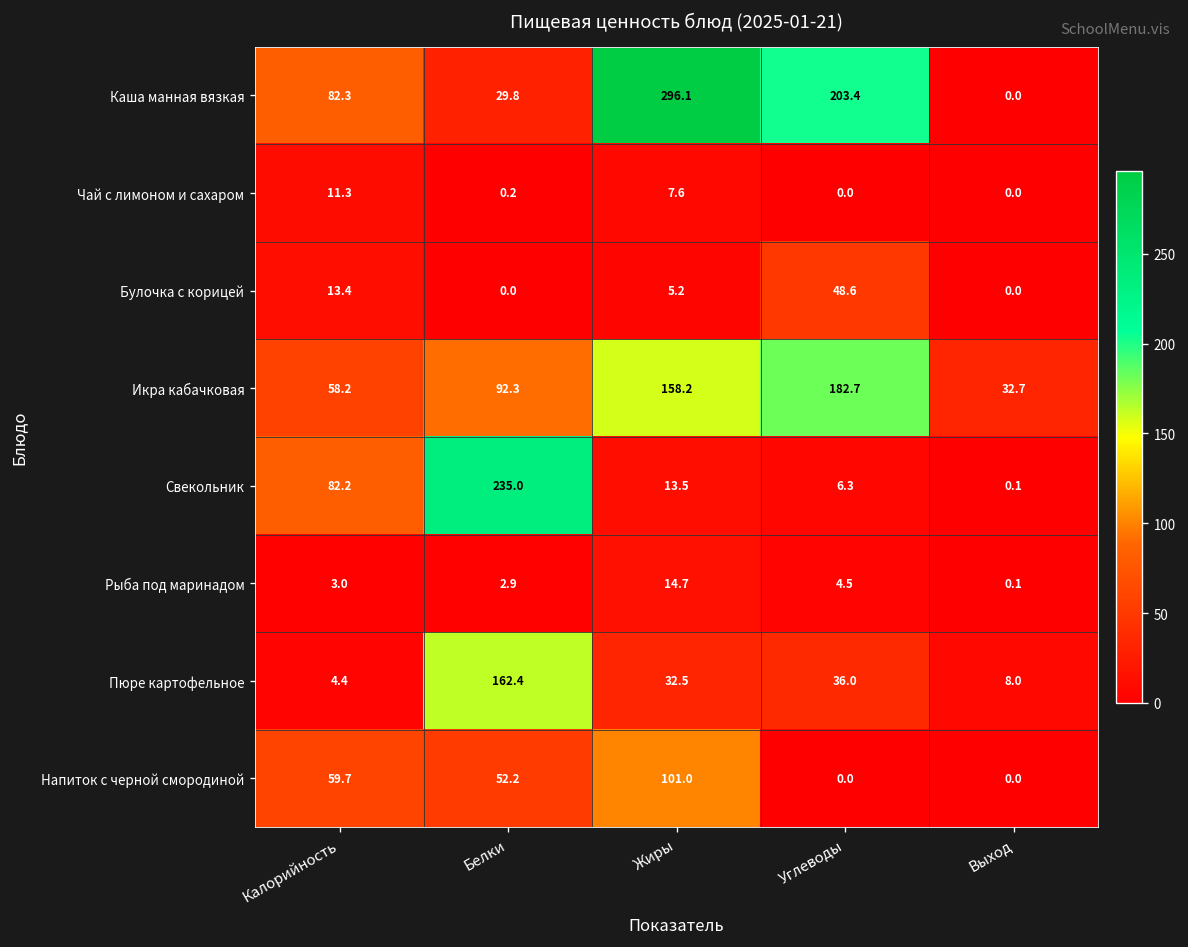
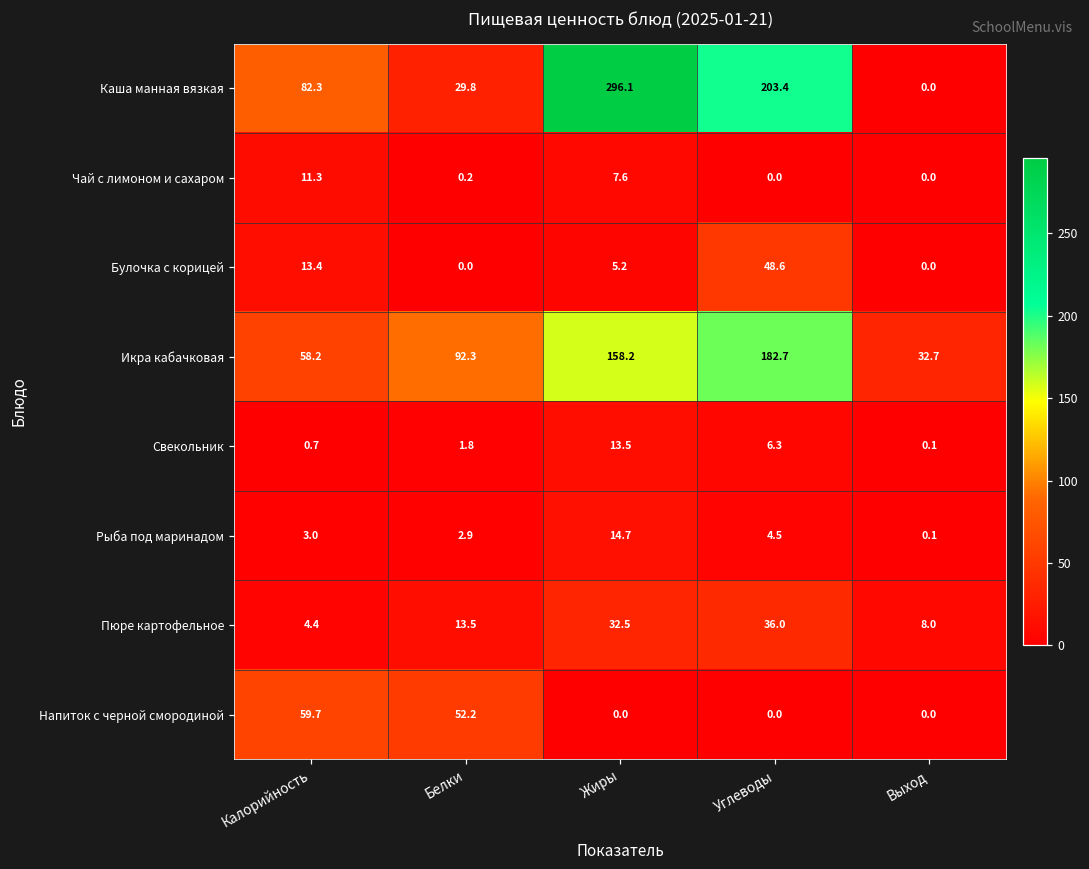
Свекольник, Калорийность: 82.2 -> 0.7
Свекольник, Белки: 235.0 -> 1.8
Пюре картофельное, Белки: 162.4 -> 13.5
Напиток с черной смородиной, Жиры: 101.0 -> 0.0
